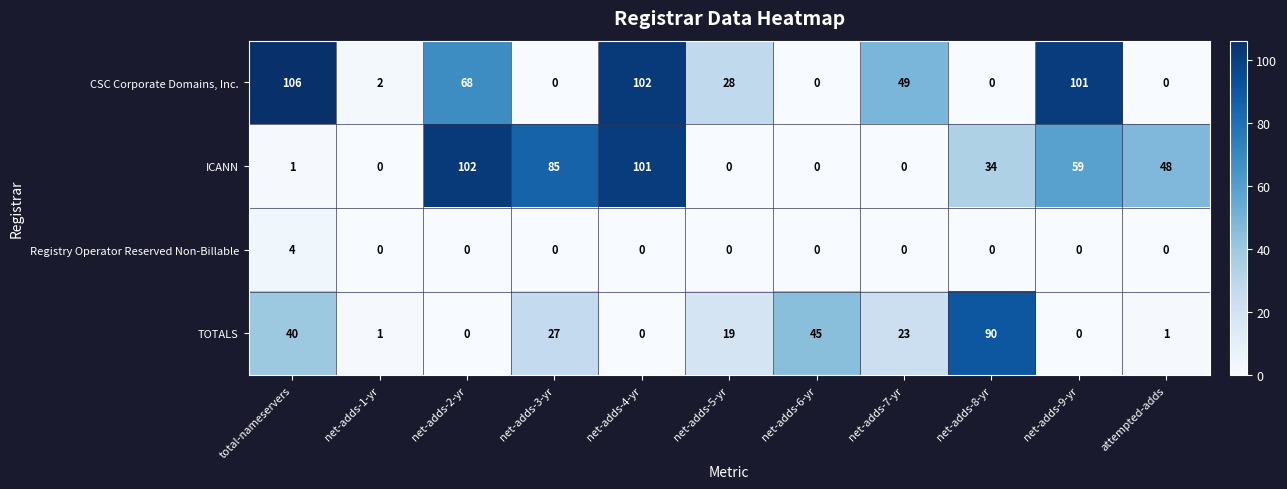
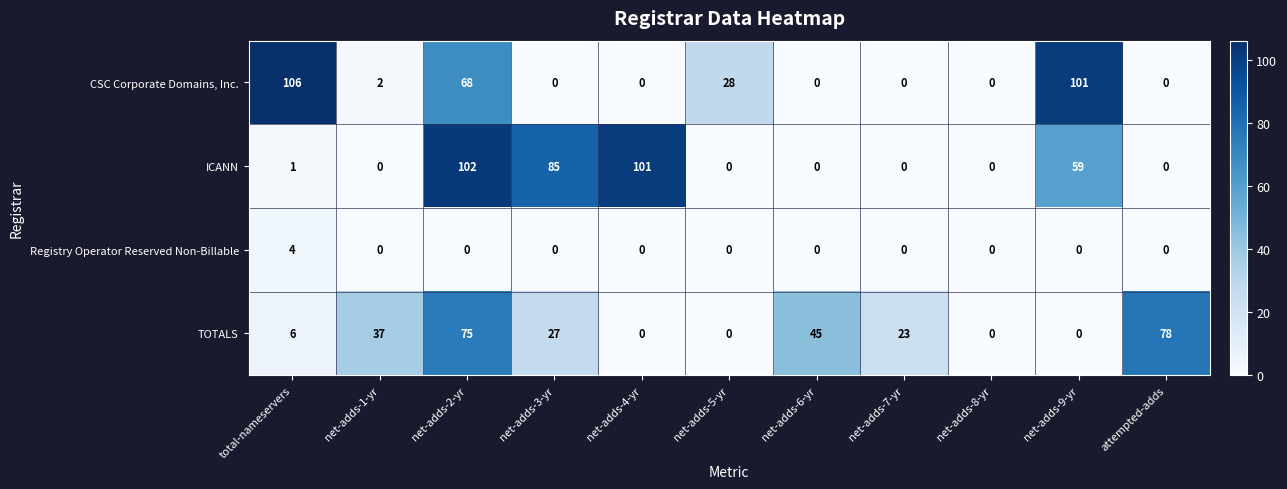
CSC Corporate Domains, Inc., net-adds-4-yr: 102 -> 0
CSC Corporate Domains, Inc., net-adds-7-yr: 49 -> 0
ICANN, net-adds-8-yr: 34 -> 0
ICANN, attempted-adds: 48 -> 0
TOTALS, total-nameservers: 40 -> 6
TOTALS, net-adds-1-yr: 1 -> 37
TOTALS, net-adds-2-yr: 0 -> 75
TOTALS, net-adds-5-yr: 19 -> 0
TOTALS, net-adds-8-yr: 90 -> 0
TOTALS, attempted-adds: 1 -> 78
